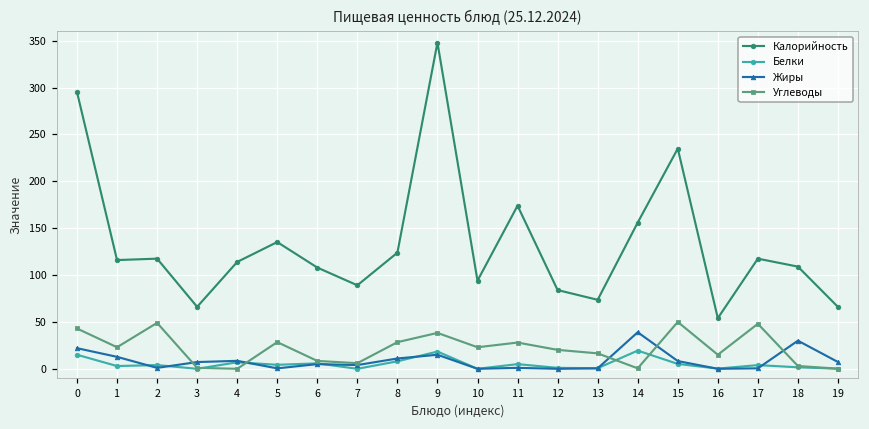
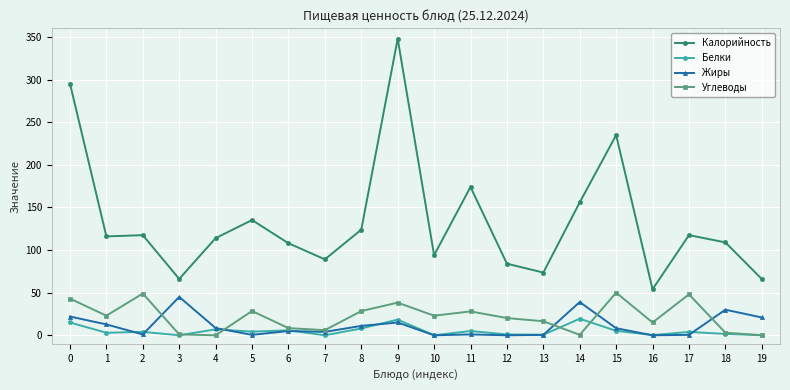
Жиры, 3: 10 -> 50
Жиры, 19: 10 -> 20
